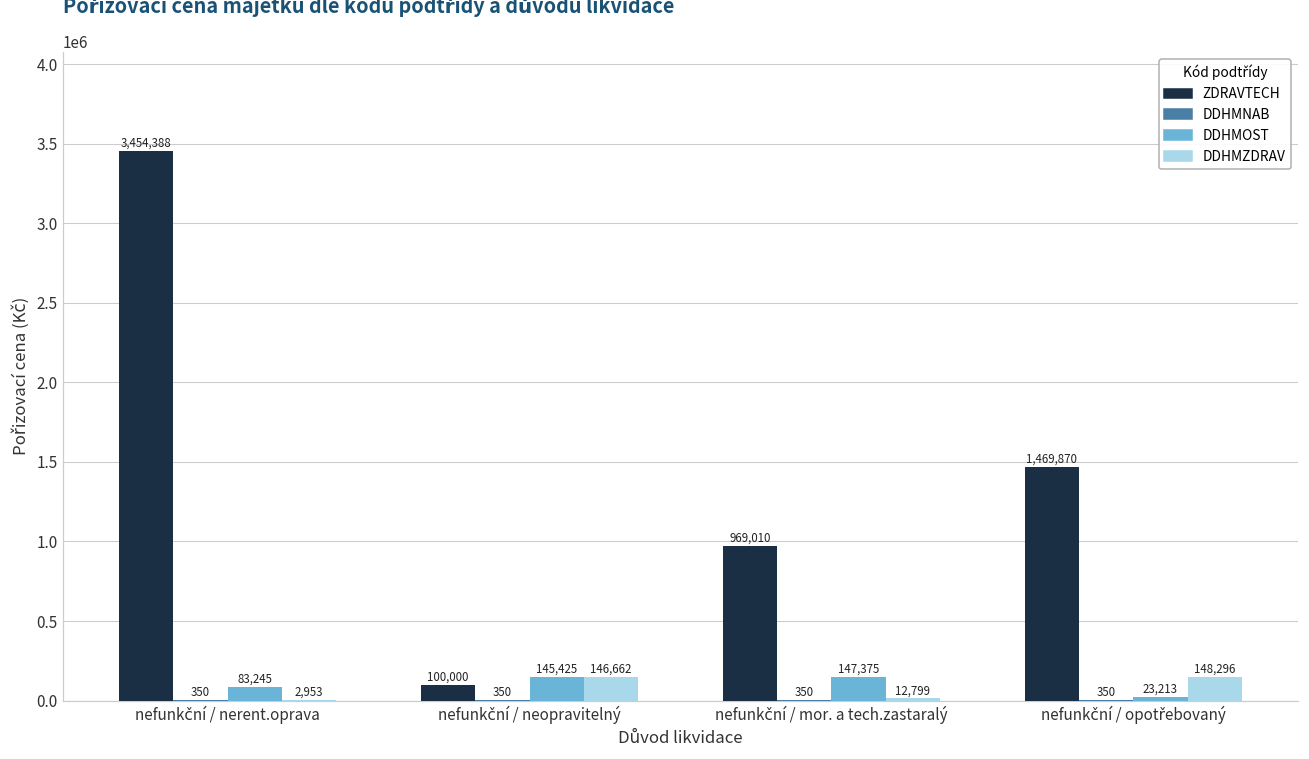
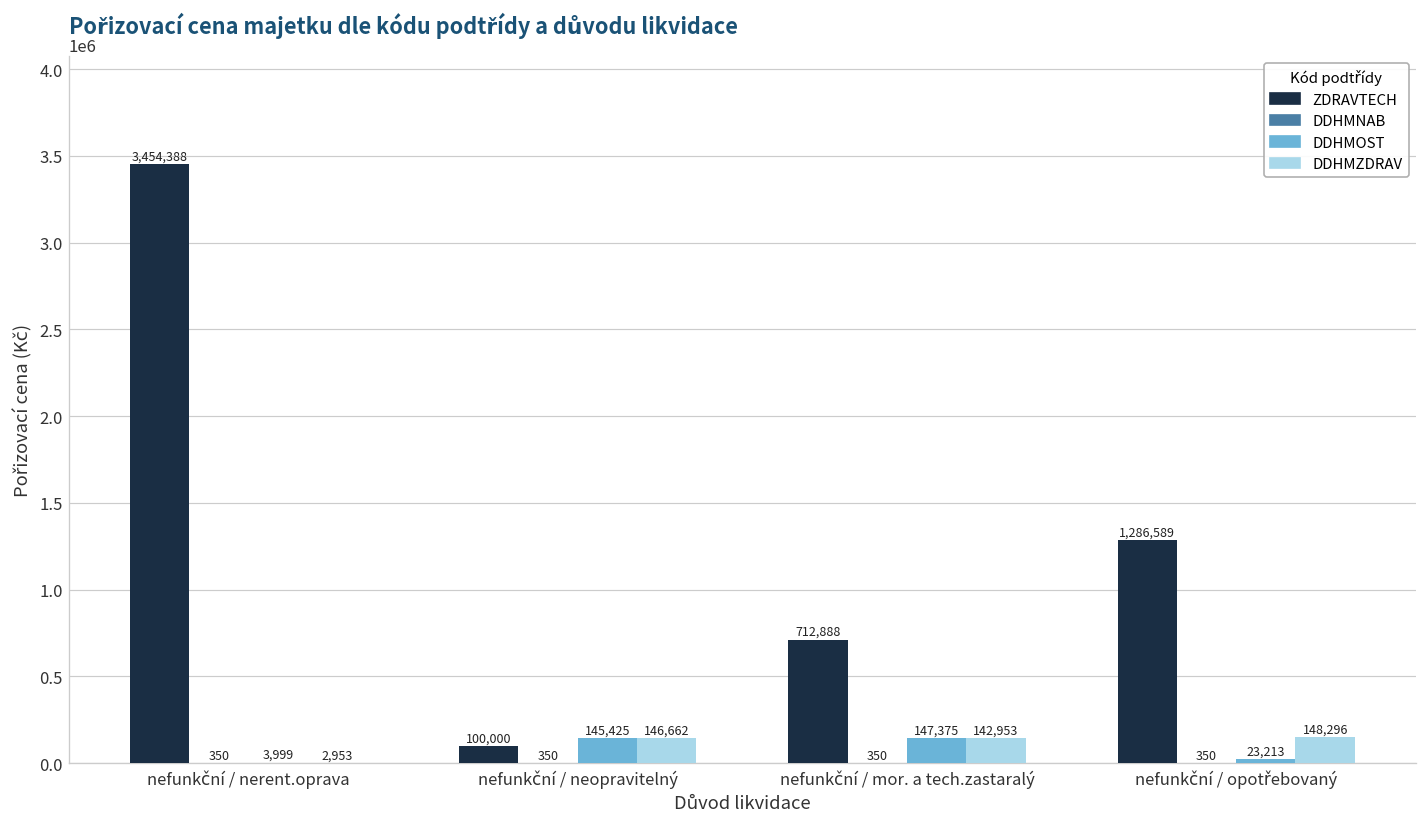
DDHMOST, nefunkční / nerent.oprava: 83,245 -> 3,999
ZDRAVTECH, nefunkční / mor. a tech.zastaralý: 969,010 -> 712,888
DDHMZDRAV, nefunkční / mor. a tech.zastaralý: 12,799 -> 142,953
ZDRAVTECH, nefunkční / opotřebovaný: 1,469,870 -> 1,286,589
